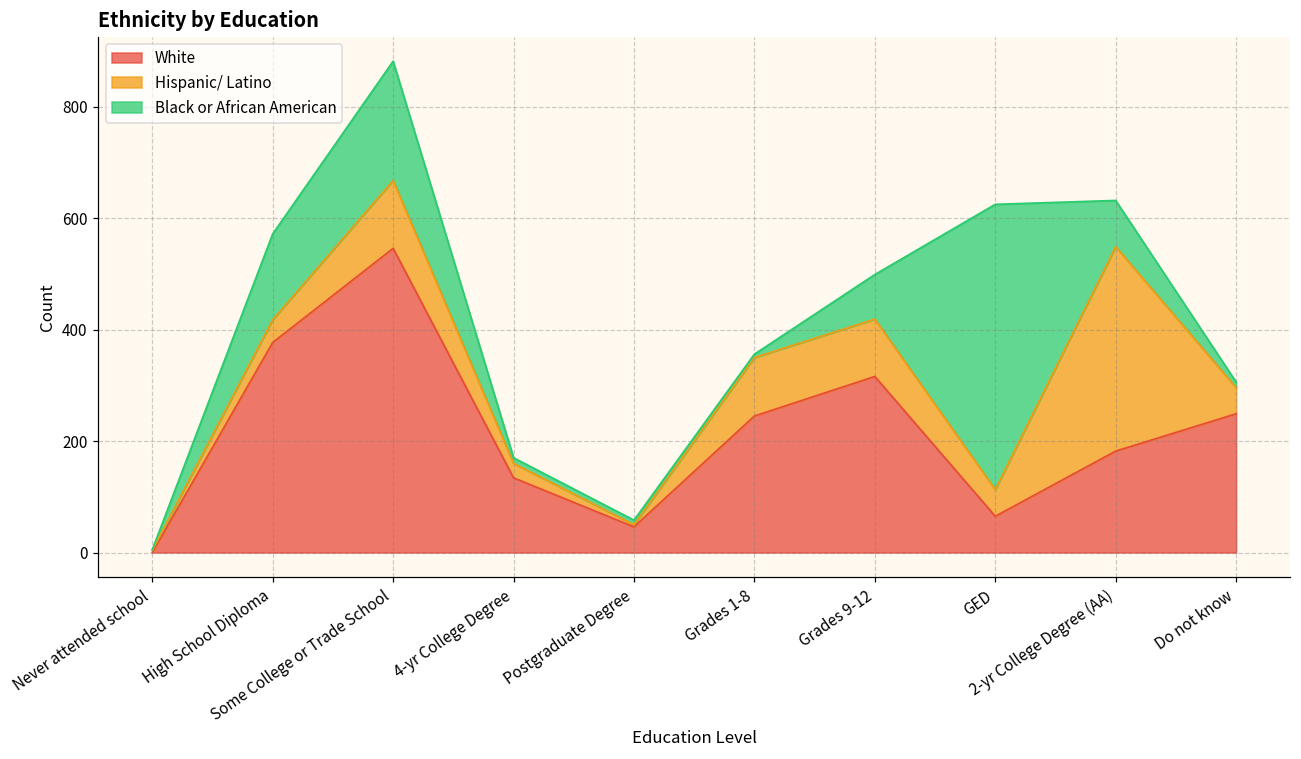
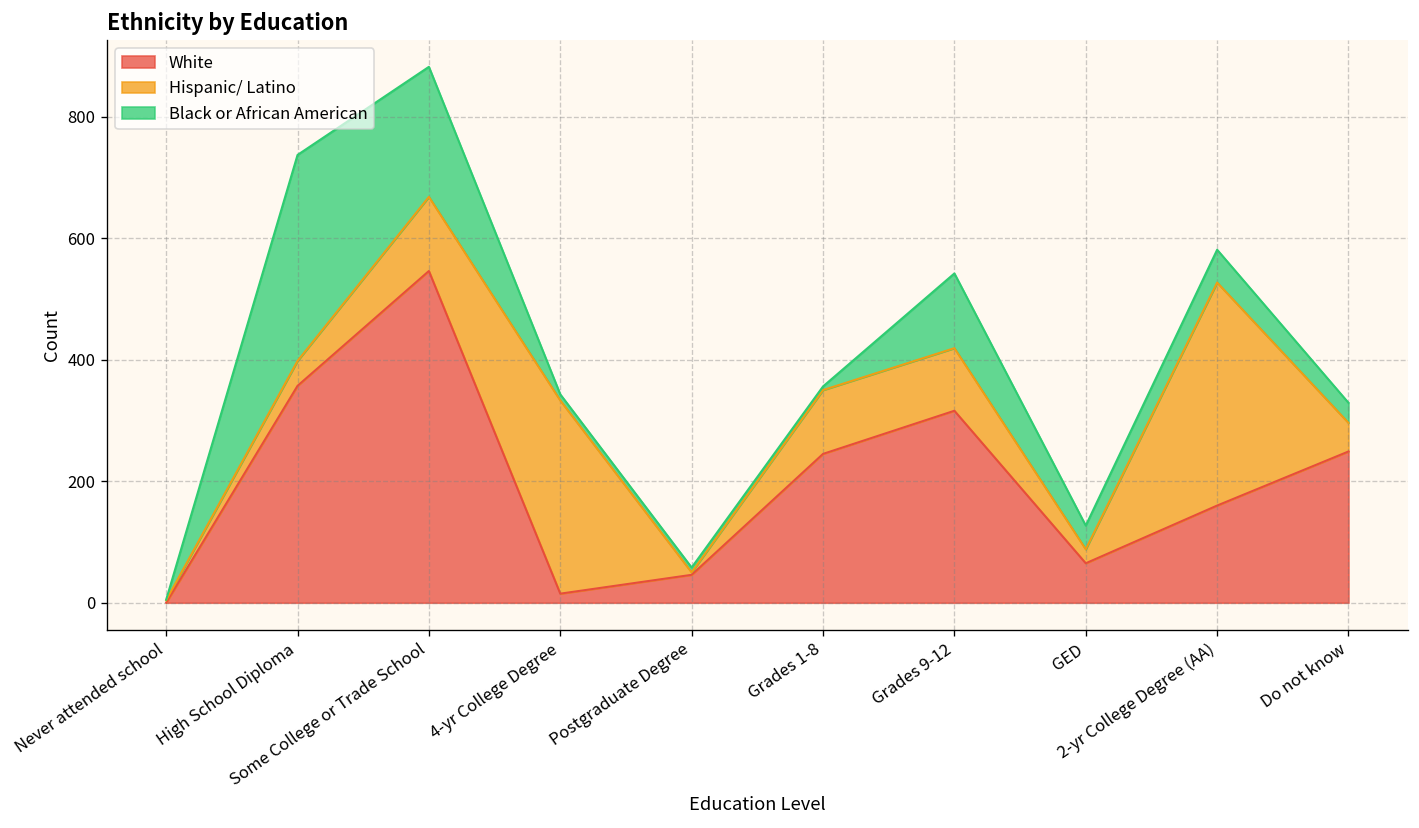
White, High School Diploma: 380 -> 360
Black or African American, High School Diploma: 150 -> 340
White, 4-yr College Degree: 130 -> 20
Hispanic/ Latino, 4-yr College Degree: 30 -> 320
Black or African American, Grades 9-12: 80 -> 120
Hispanic/ Latino, GED: 50 -> 20
Black or African American, GED: 510 -> 40
White, 2-yr College Degree (AA): 180 -> 160
Black or African American, 2-yr College Degree (AA): 80 -> 50
Black or African American, Do not know: 10 -> 30
